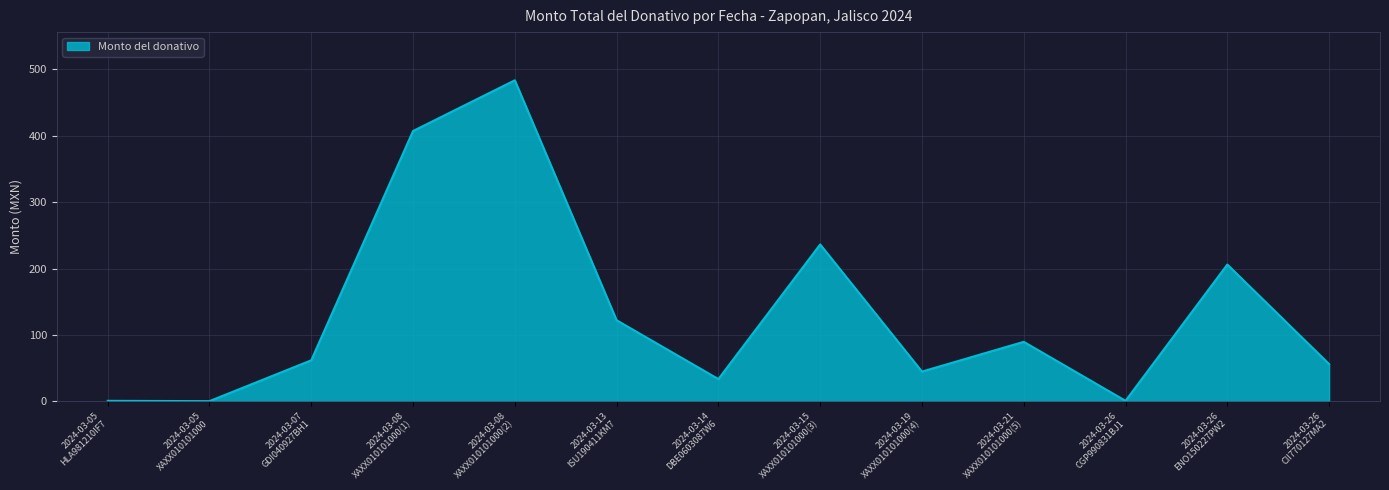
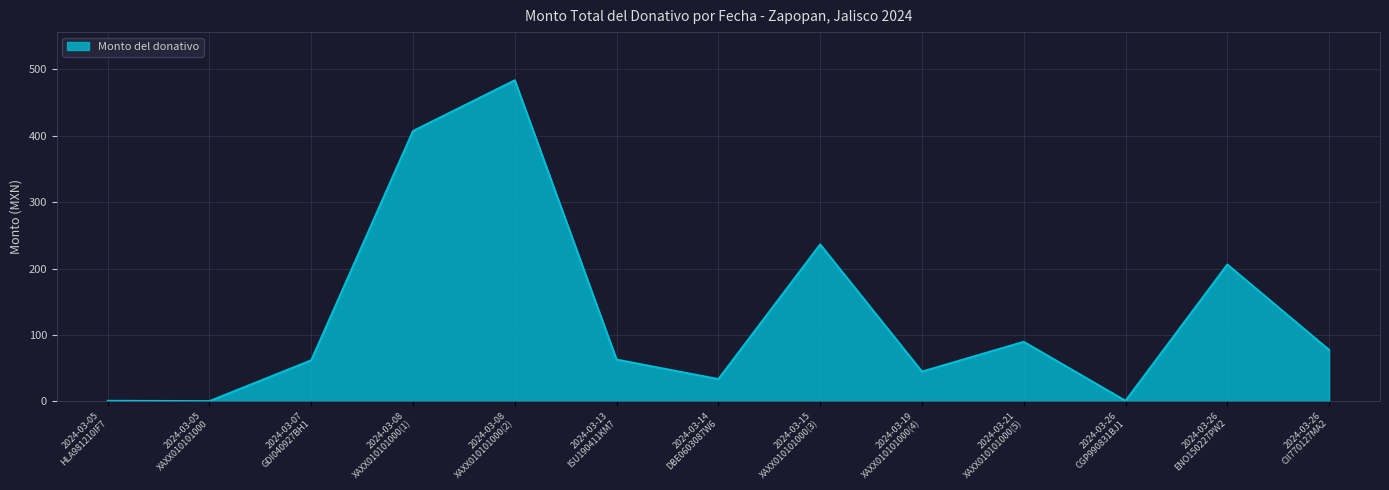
2024-03-13 ISU190411KM7: 120 -> 60
2024-03-26 CII770127MA2: 60 -> 80
